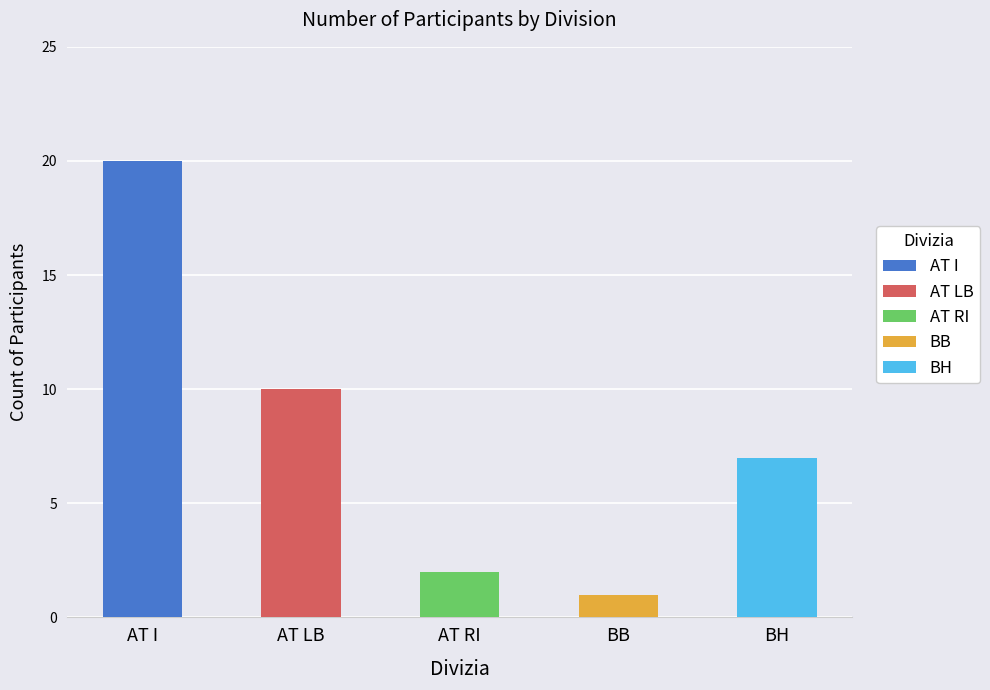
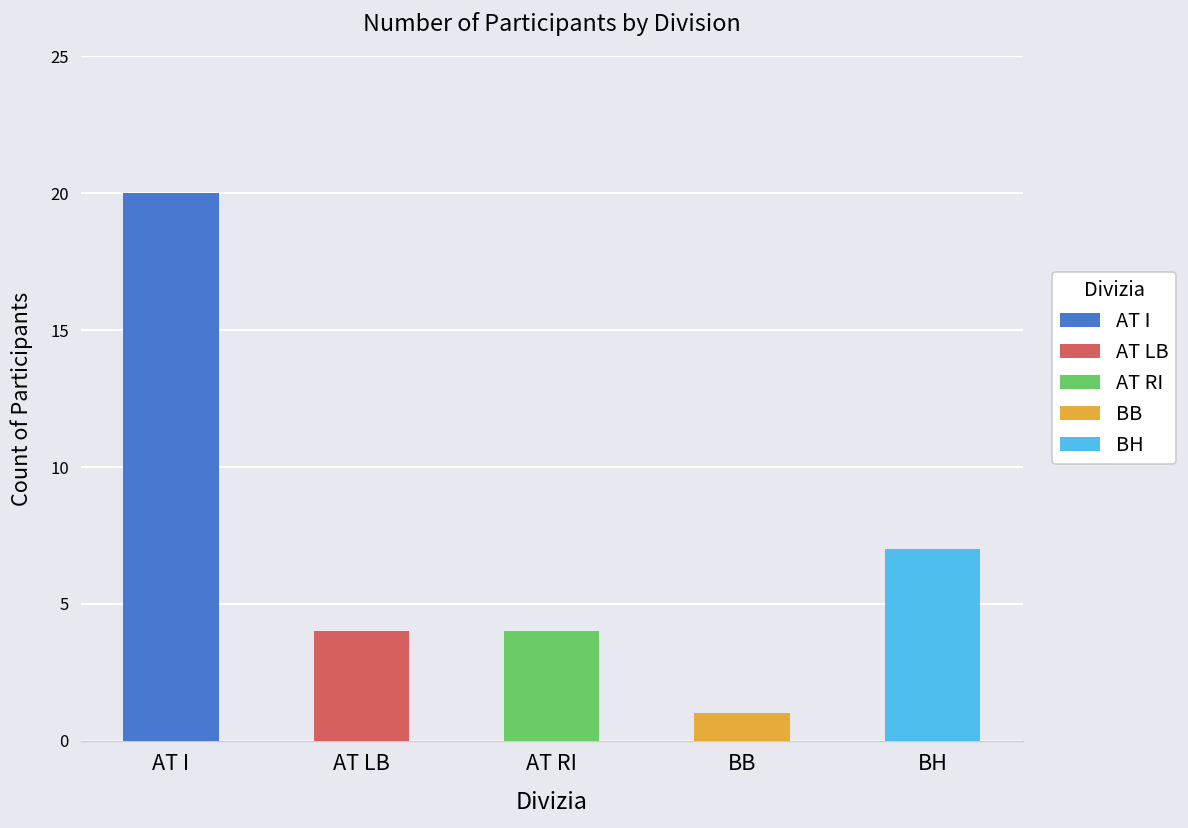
AT LB: 10 -> 4
AT RI: 2 -> 4
